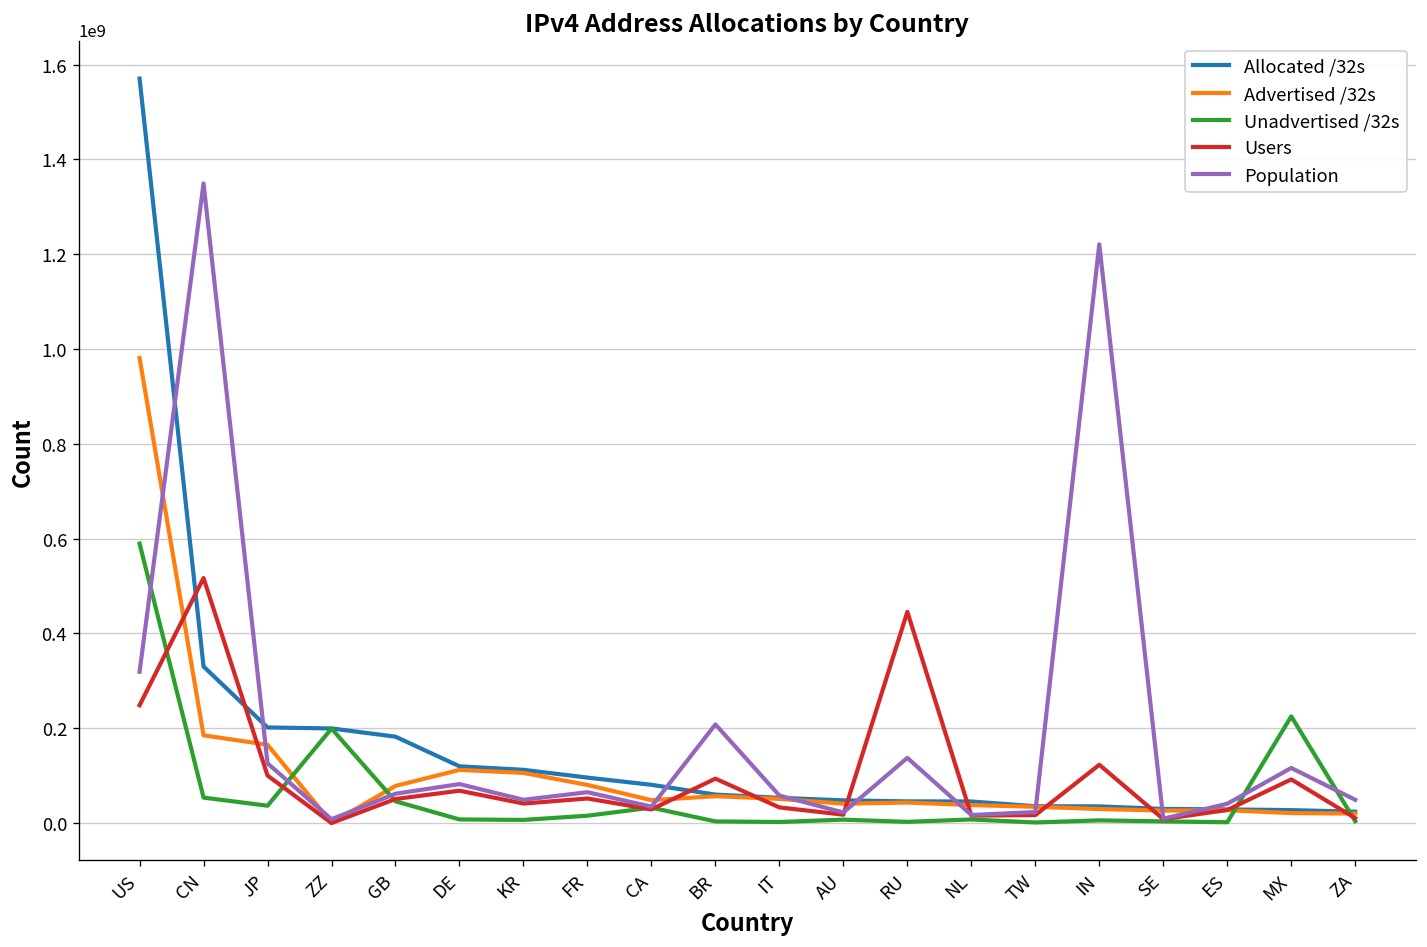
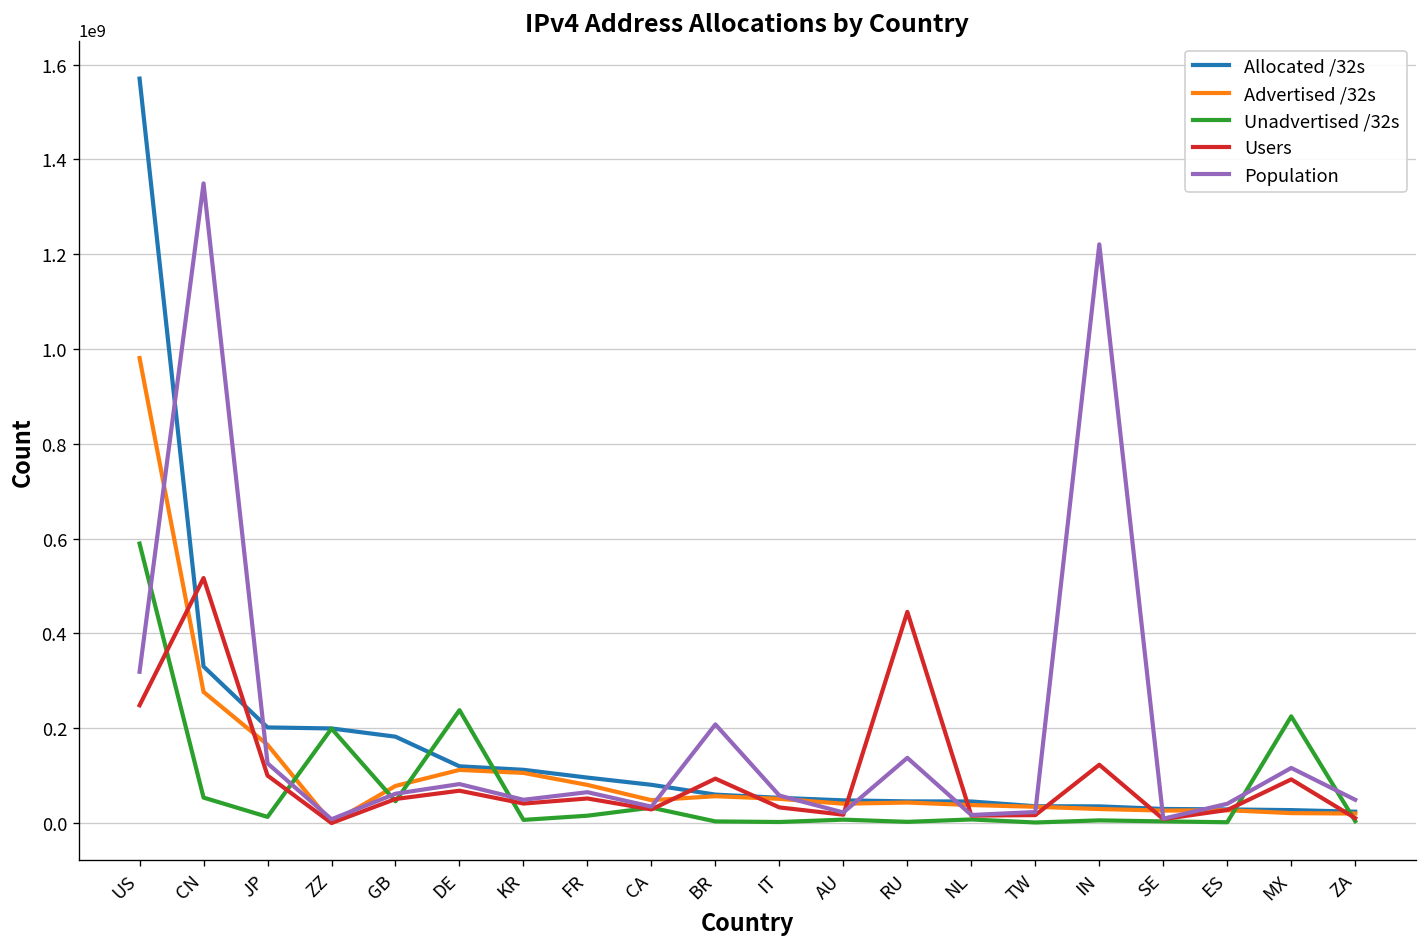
Advertised /32s, CN: 190000000 -> 280000000
Unadvertised /32s, JP: 40000000 -> 10000000
Unadvertised /32s, DE: 10000000 -> 240000000
